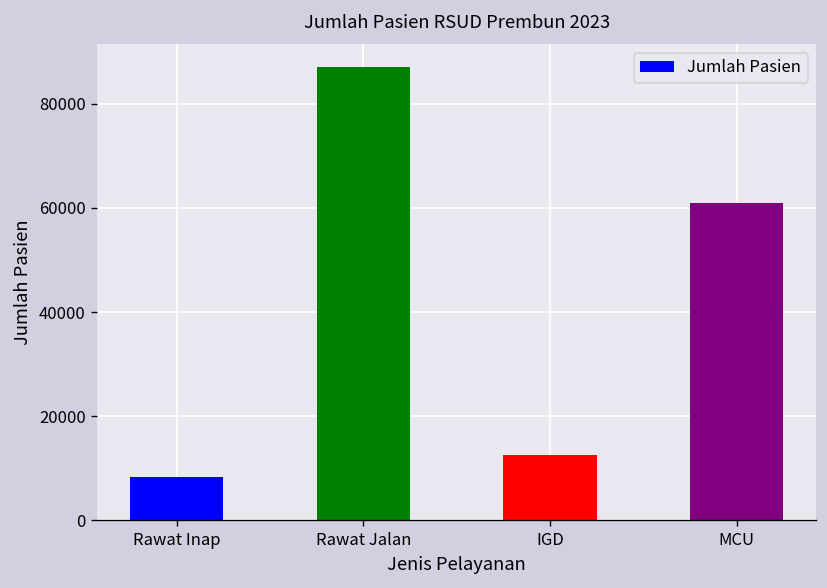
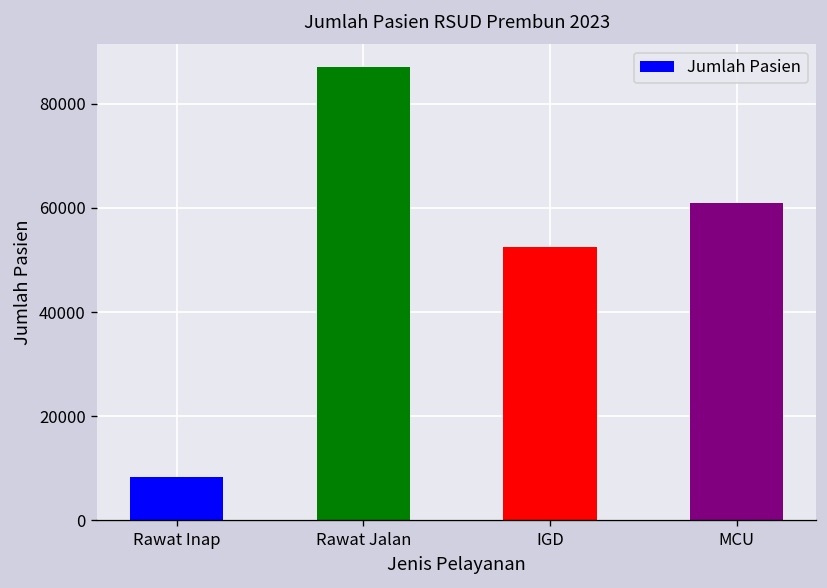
IGD: 13000 -> 52000
